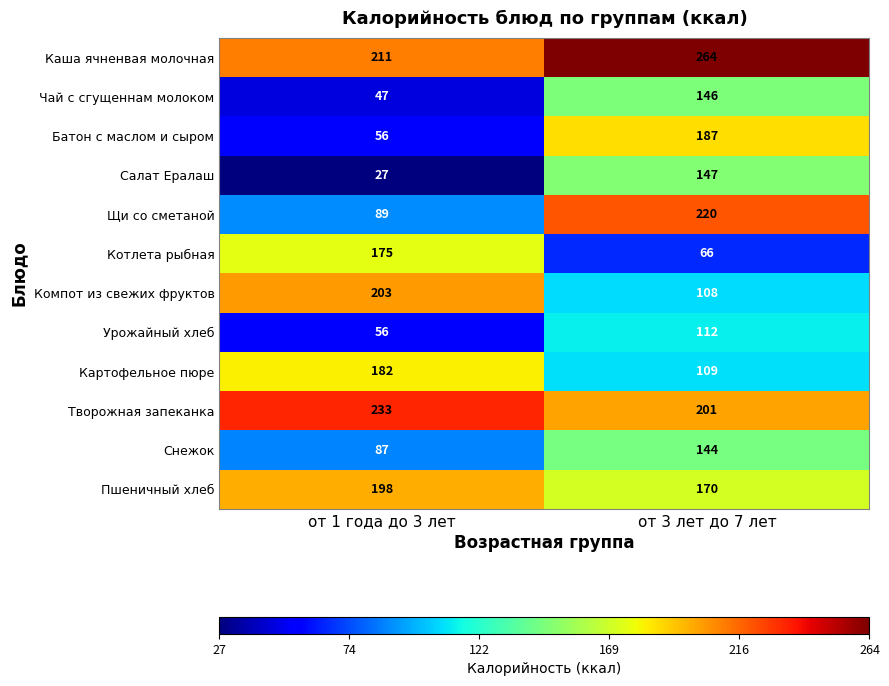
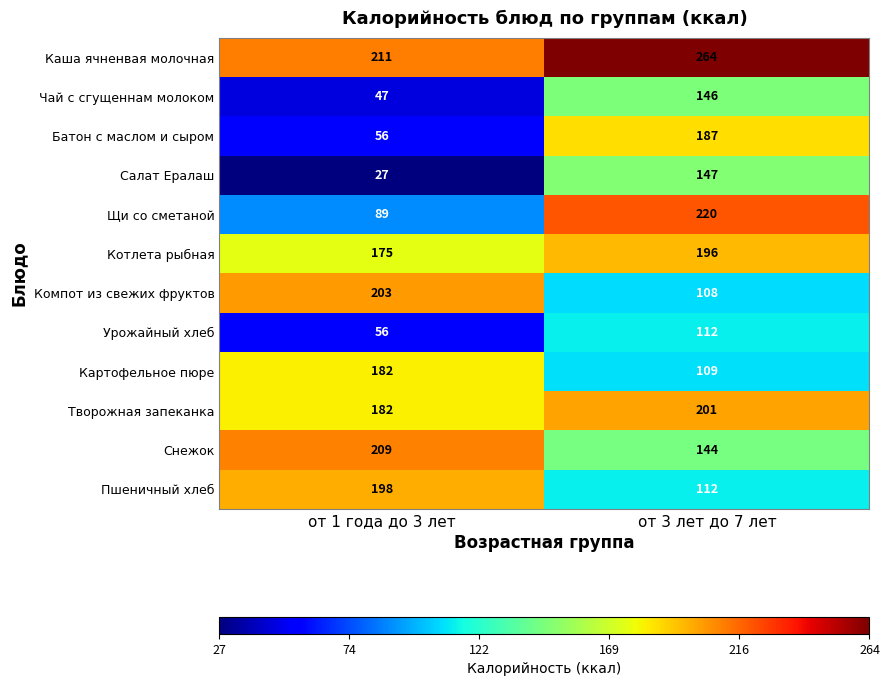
Котлета рыбная, от 3 лет до 7 лет: 66 -> 196
Творожная запеканка, от 1 года до 3 лет: 233 -> 182
Снежок, от 1 года до 3 лет: 87 -> 209
Пшеничный хлеб, от 3 лет до 7 лет: 170 -> 112
